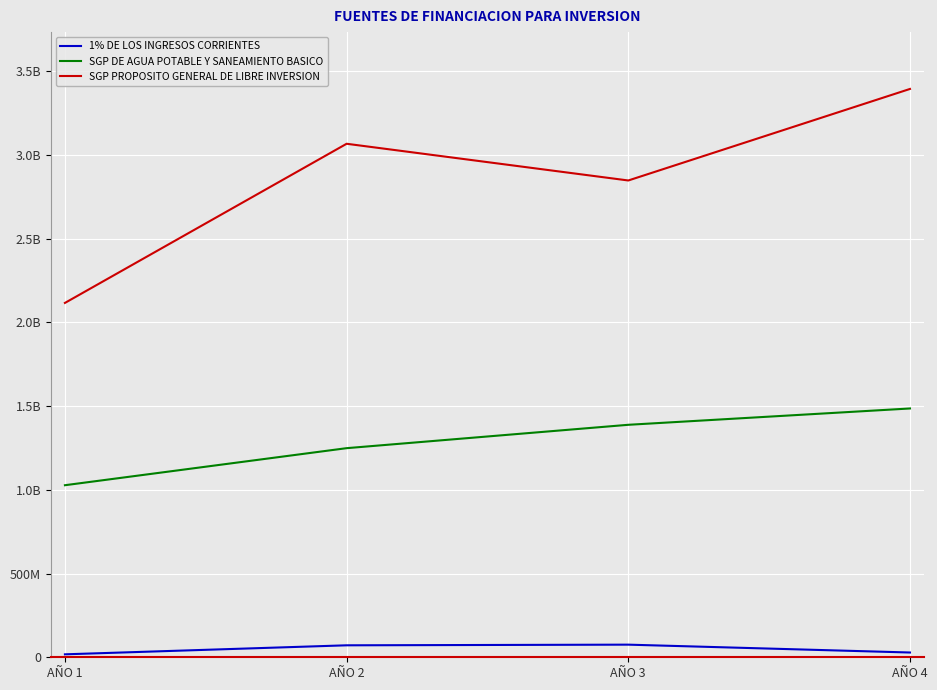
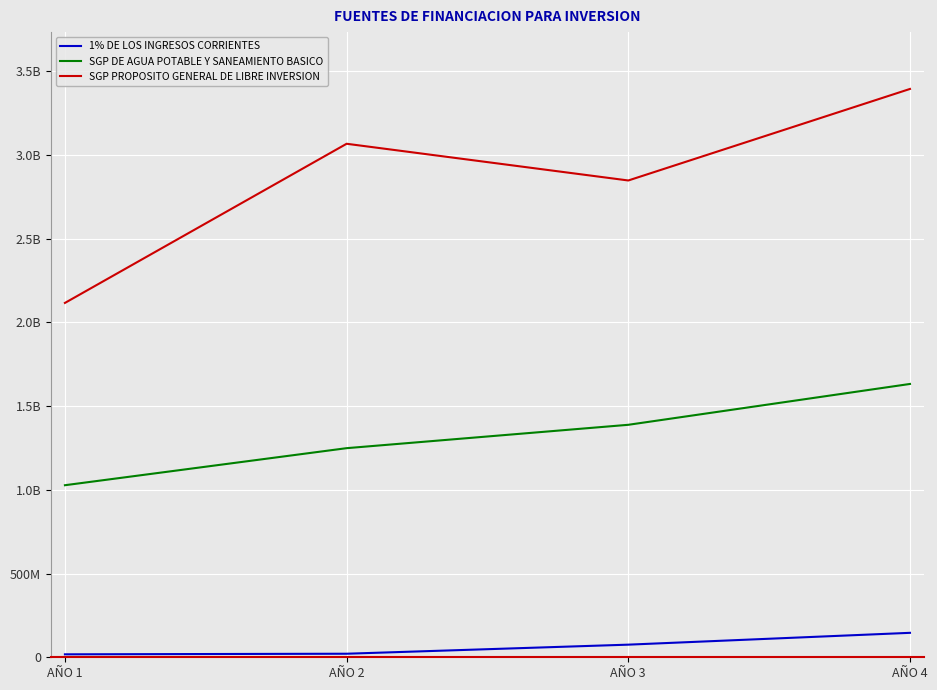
1% DE LOS INGRESOS CORRIENTES, AÑO 2: 70000000 -> 20000000
1% DE LOS INGRESOS CORRIENTES, AÑO 4: 30000000 -> 150000000
SGP DE AGUA POTABLE Y SANEAMIENTO BASICO, AÑO 4: 1490000000 -> 1630000000
